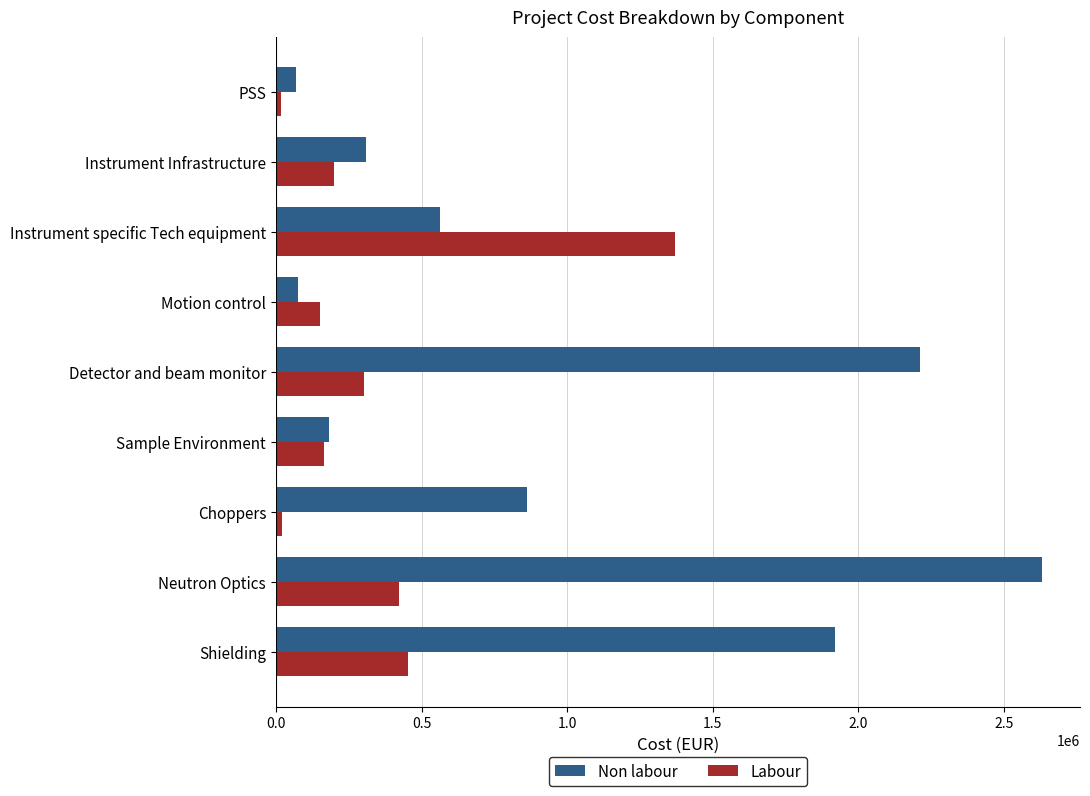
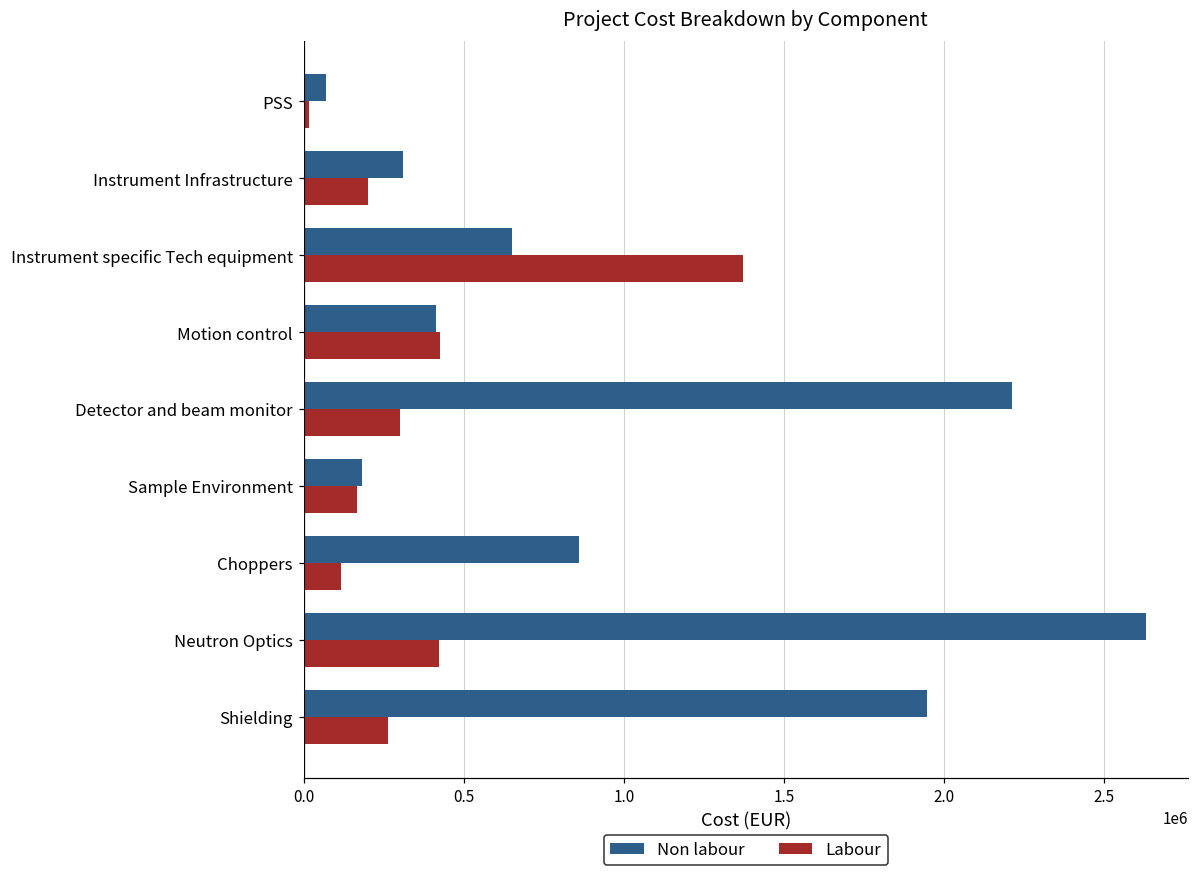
Non labour, Instrument specific Tech equipment: 560000 -> 650000
Non labour, Motion control: 80000 -> 410000
Labour, Motion control: 150000 -> 430000
Labour, Choppers: 20000 -> 120000
Non labour, Shielding: 1920000 -> 1950000
Labour, Shielding: 450000 -> 260000
